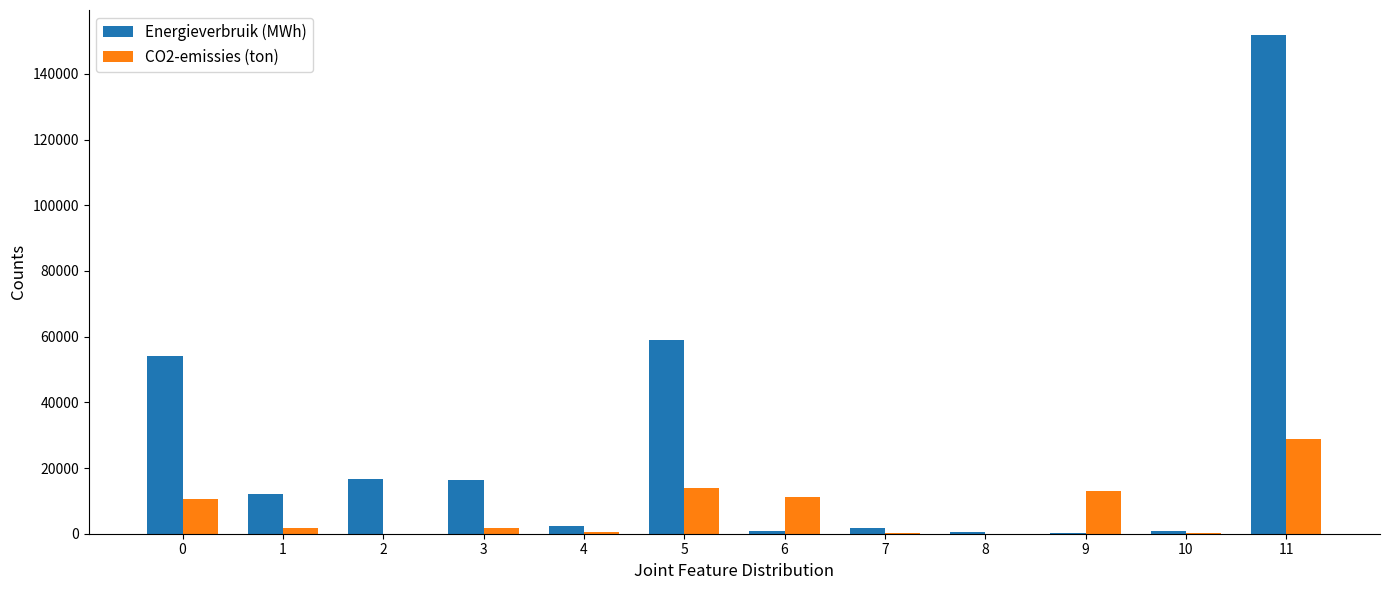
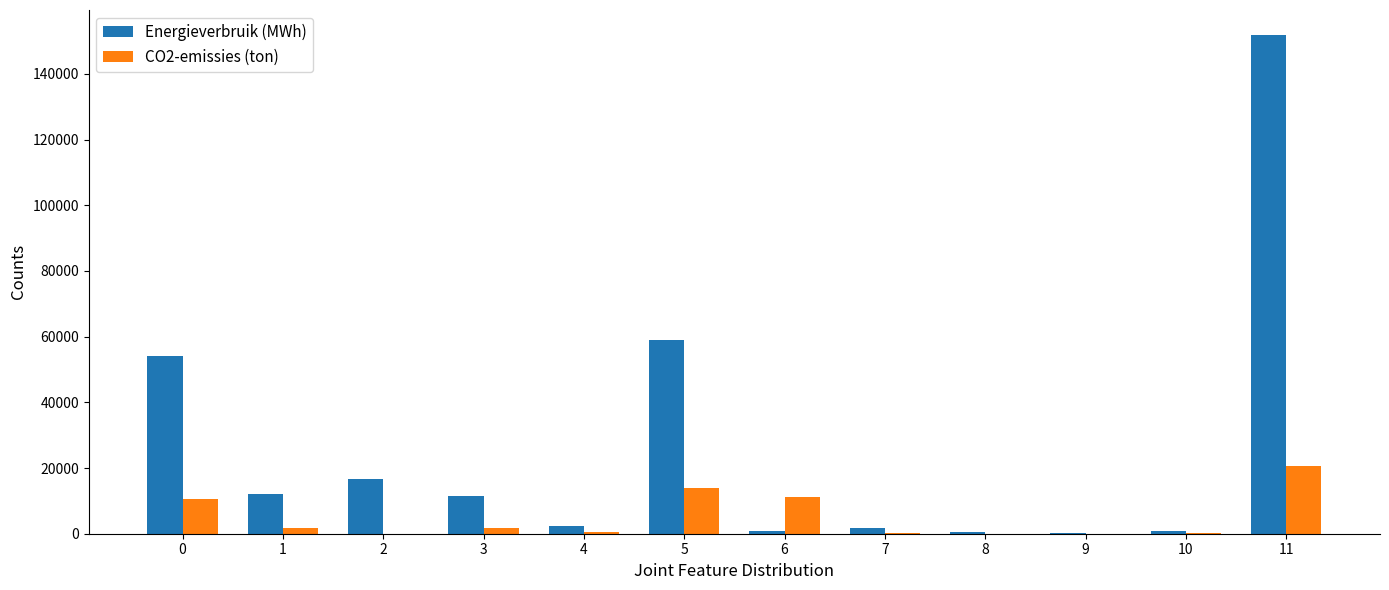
Energieverbruik (MWh), 3: 16000 -> 11000
CO2-emissies (ton), 9: 13000 -> 0
CO2-emissies (ton), 11: 29000 -> 21000
